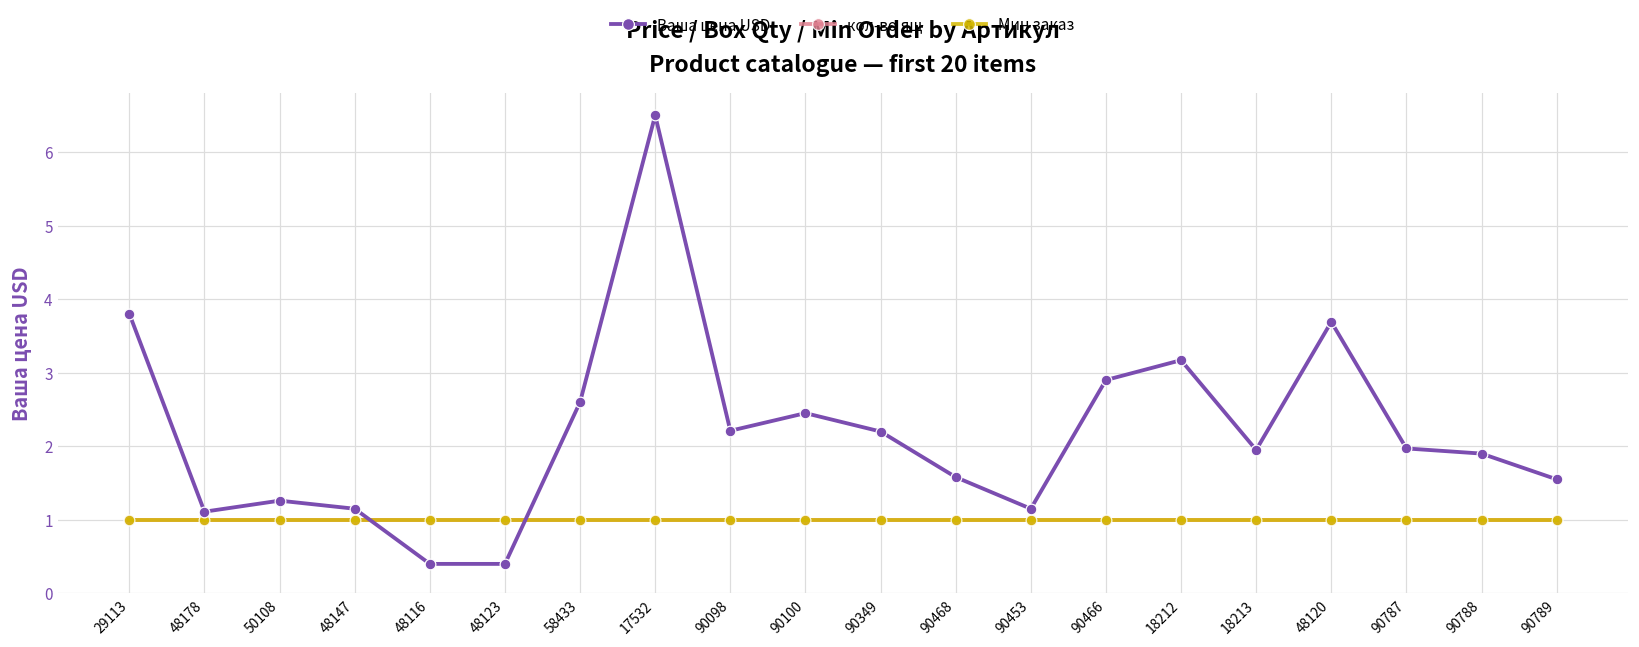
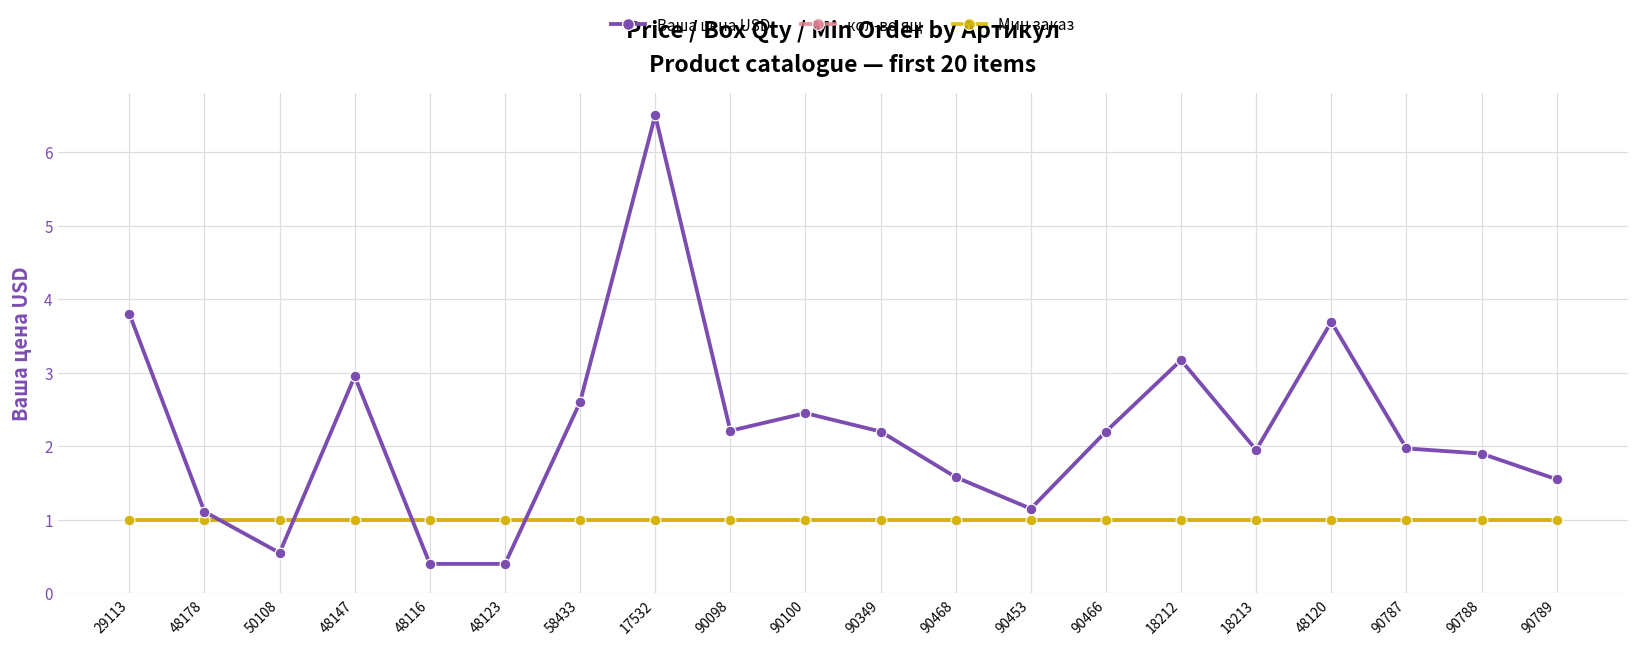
Ваша цена USD, 50108: 1.3 -> 0.6
Ваша цена USD, 48147: 1.2 -> 3.0
Ваша цена USD, 90466: 2.9 -> 2.2
